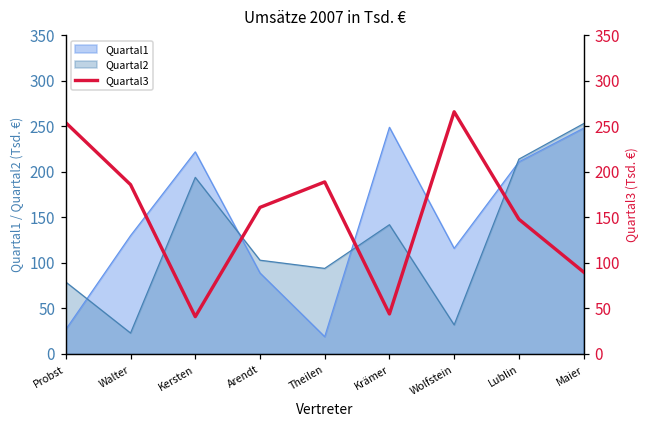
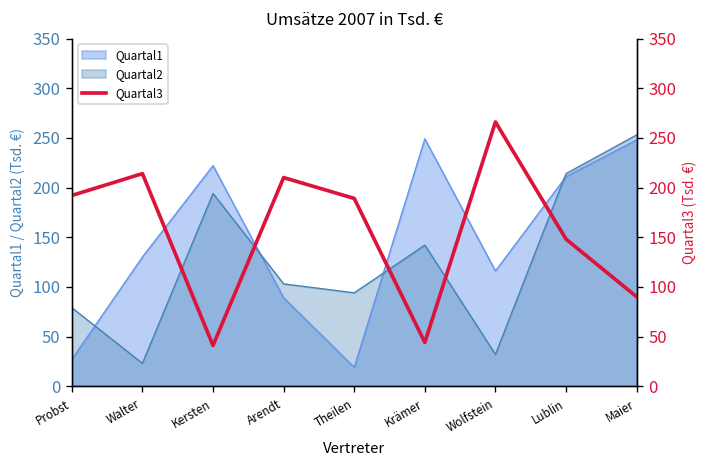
Quartal3, Probst: 250 -> 190
Quartal3, Walter: 190 -> 210
Quartal3, Arendt: 160 -> 210
